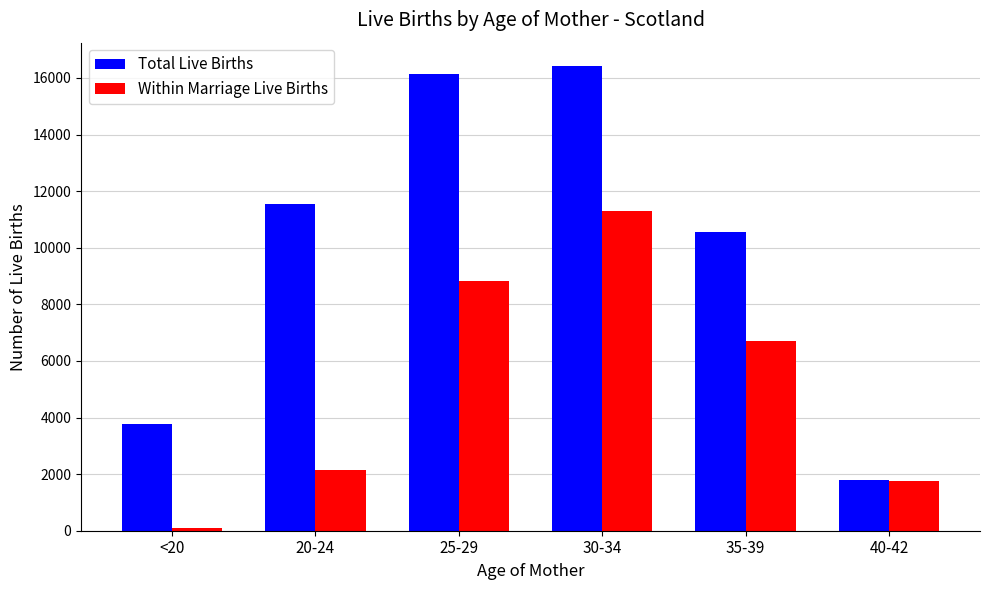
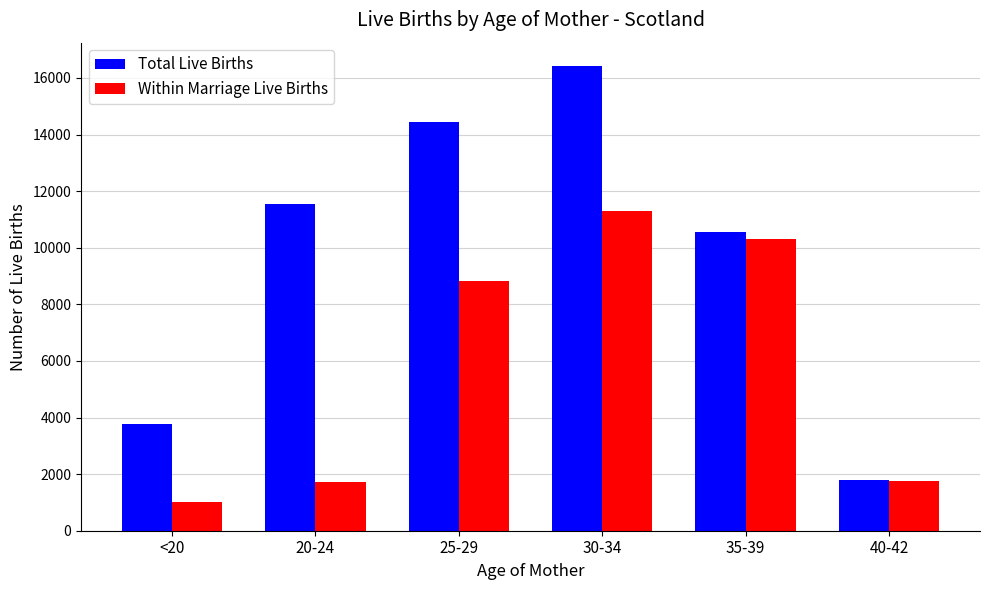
Within Marriage Live Births, <20: 100 -> 1000
Within Marriage Live Births, 20-24: 2100 -> 1700
Total Live Births, 25-29: 16200 -> 14400
Within Marriage Live Births, 35-39: 6700 -> 10300
